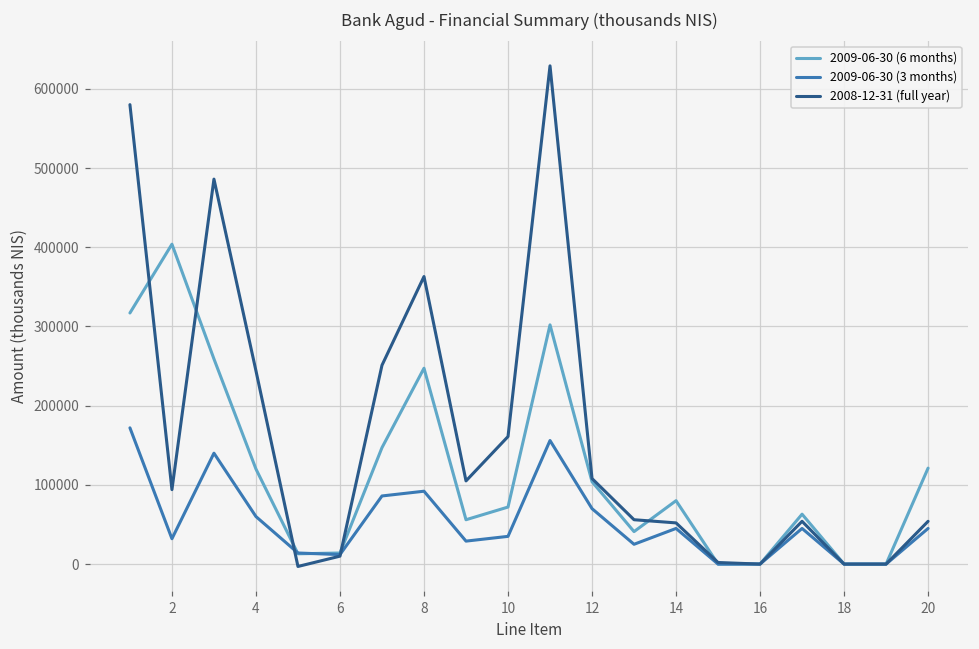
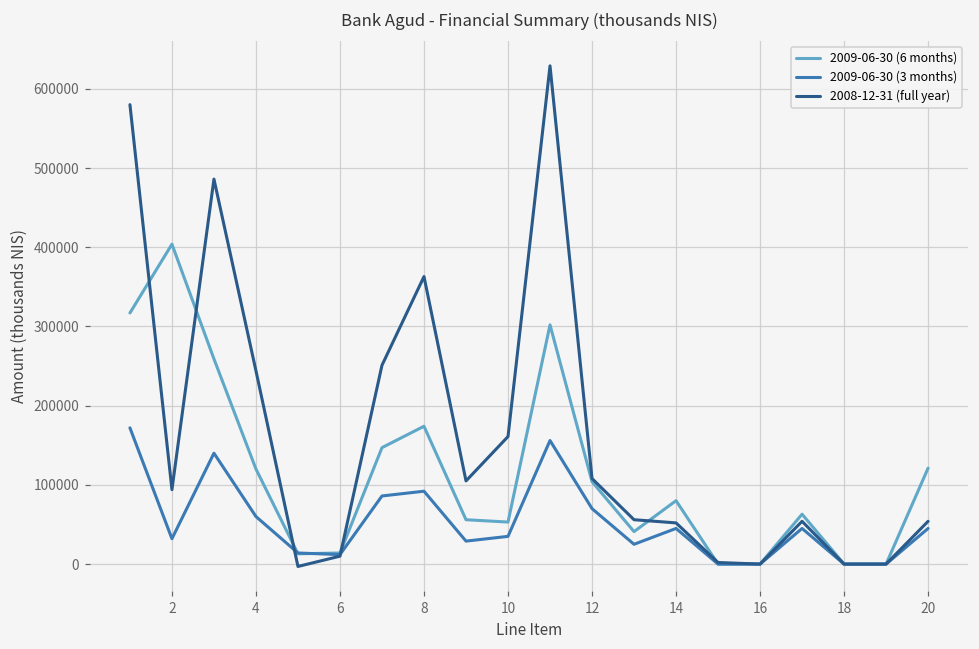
2009-06-30 (6 months), 8: 250000 -> 170000
2009-06-30 (6 months), 10: 70000 -> 50000
